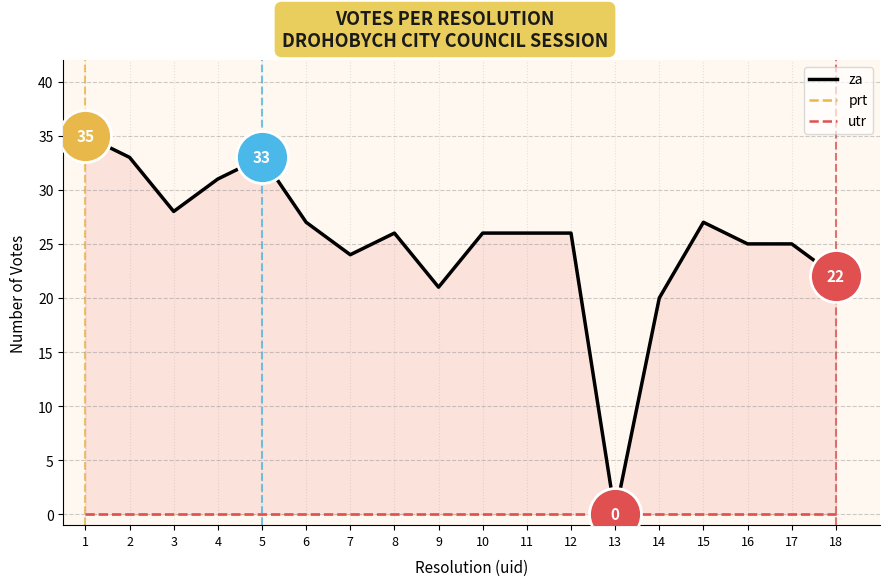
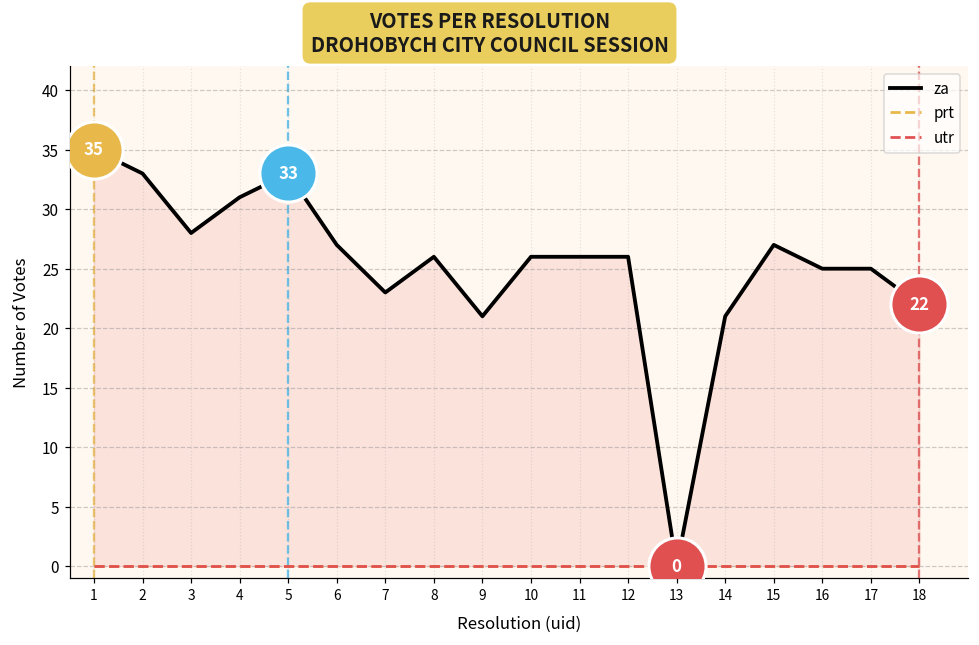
za, 7: 24 -> 23
za, 14: 20 -> 21
